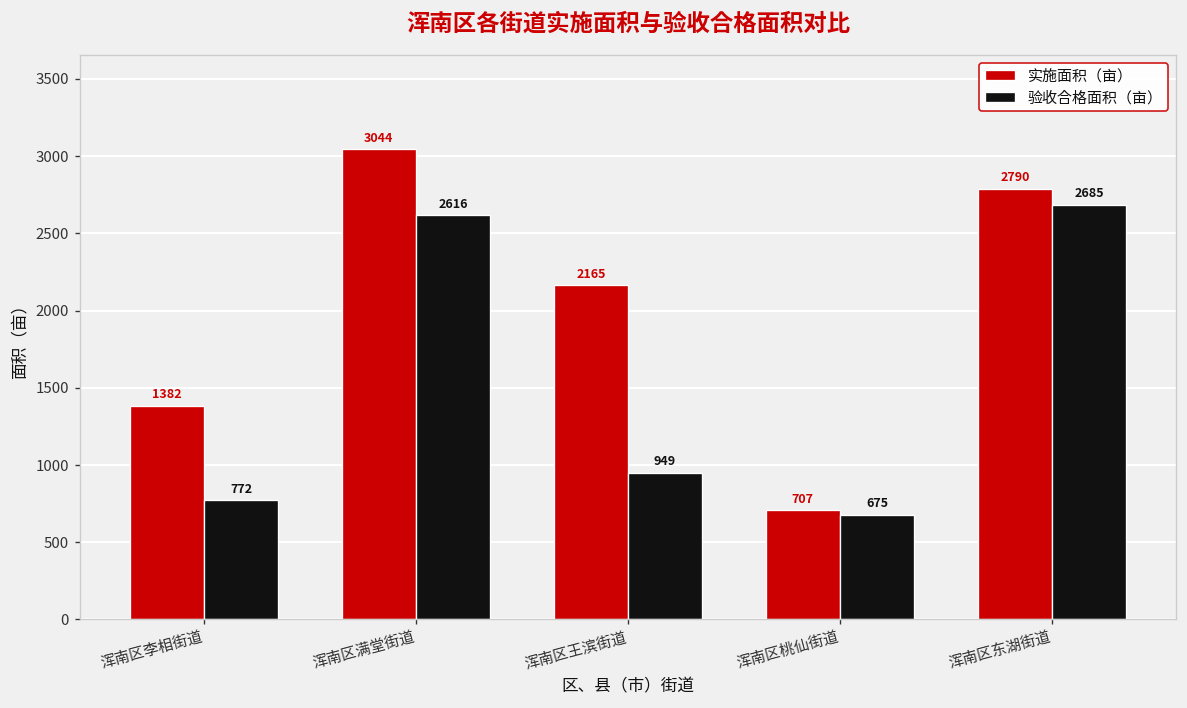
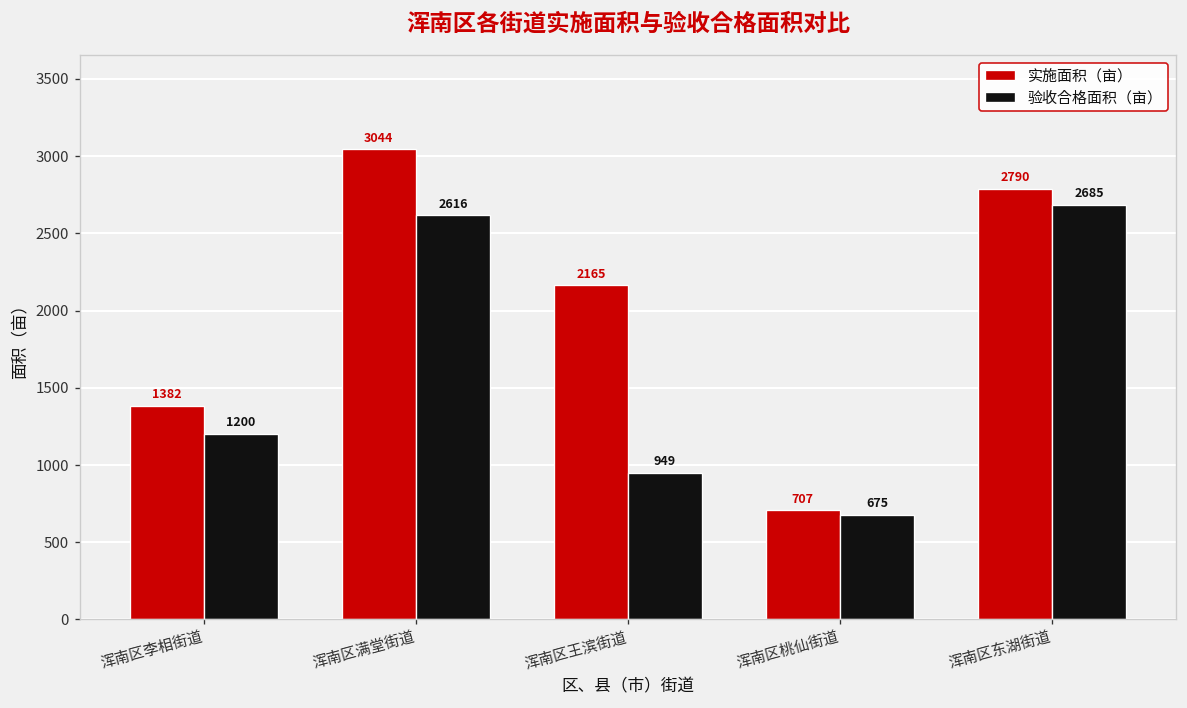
验收合格面积（亩）, 浑南区李相街道: 772 -> 1200
